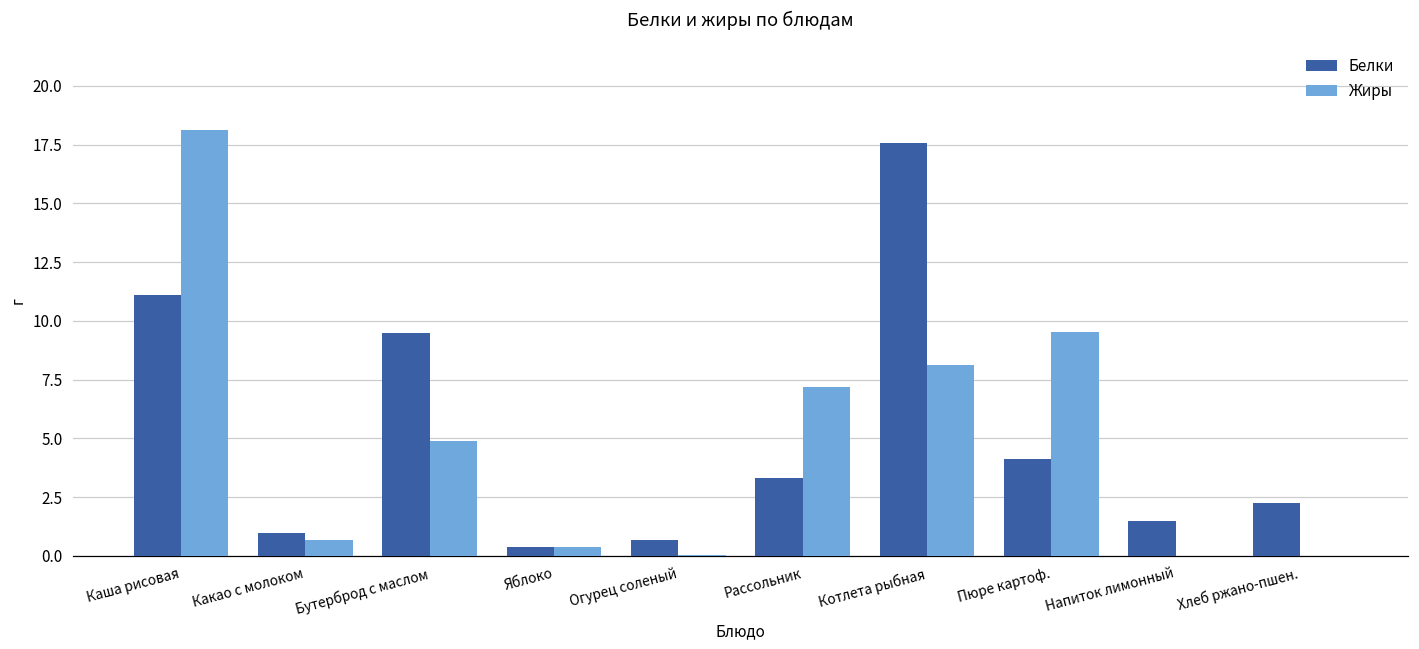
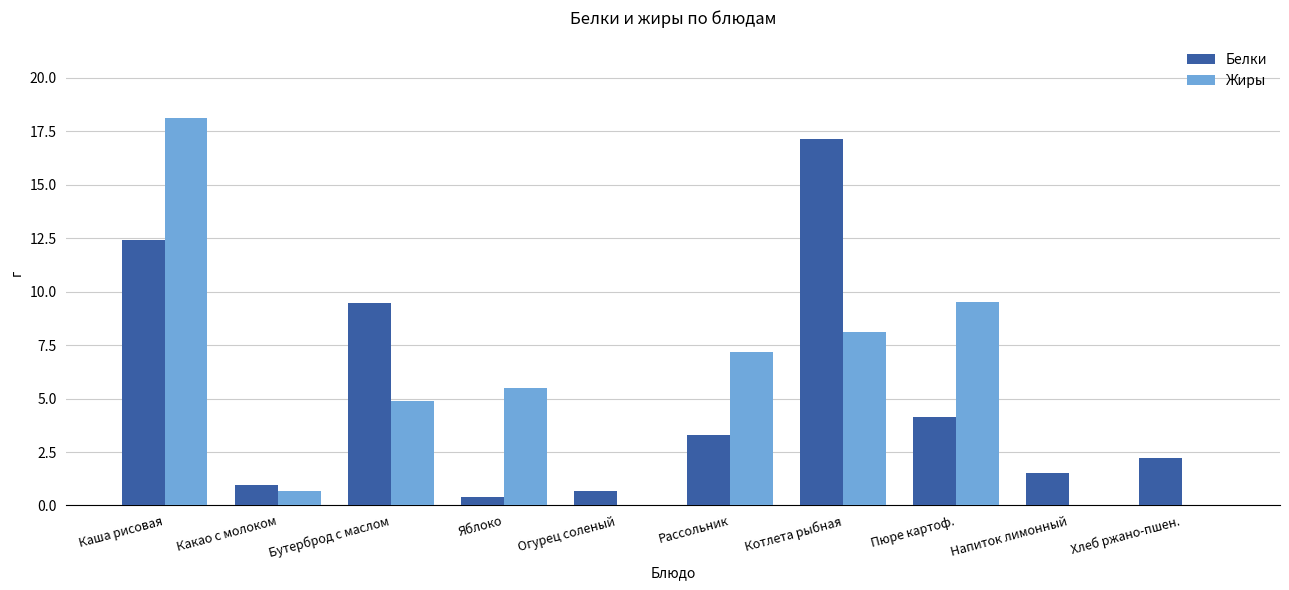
Белки, Каша рисовая: 11.1 -> 12.4
Жиры, Яблоко: 0.4 -> 5.5
Белки, Котлета рыбная: 17.6 -> 17.1
